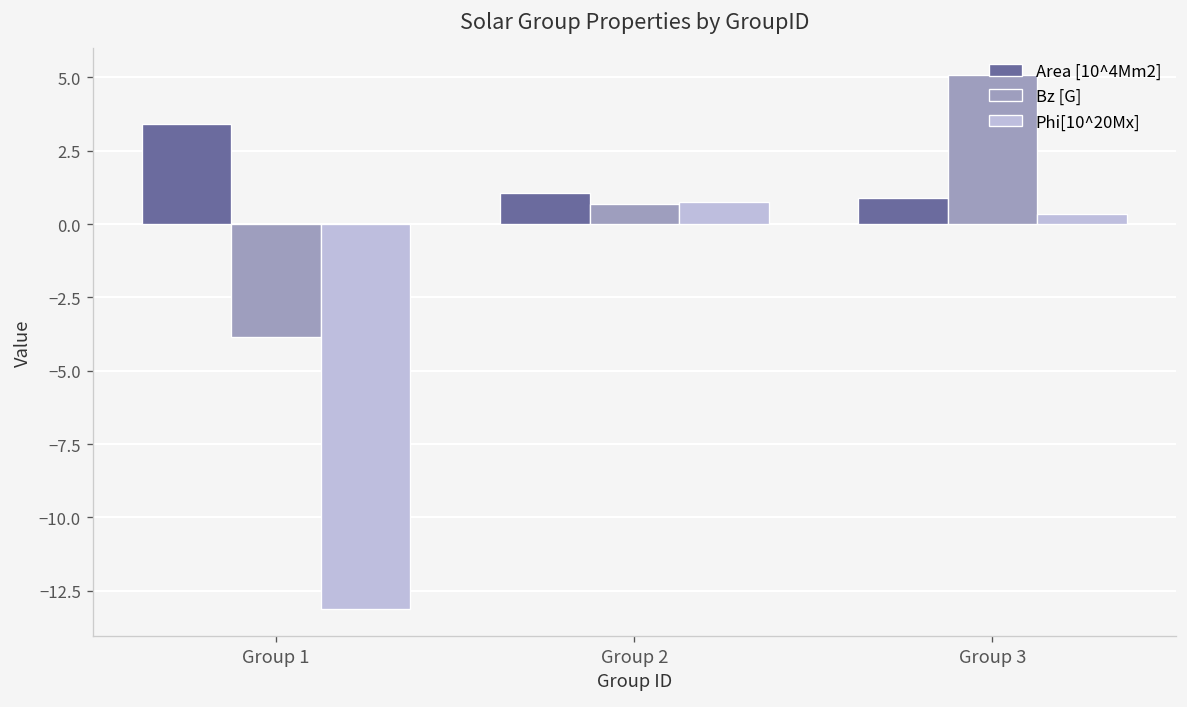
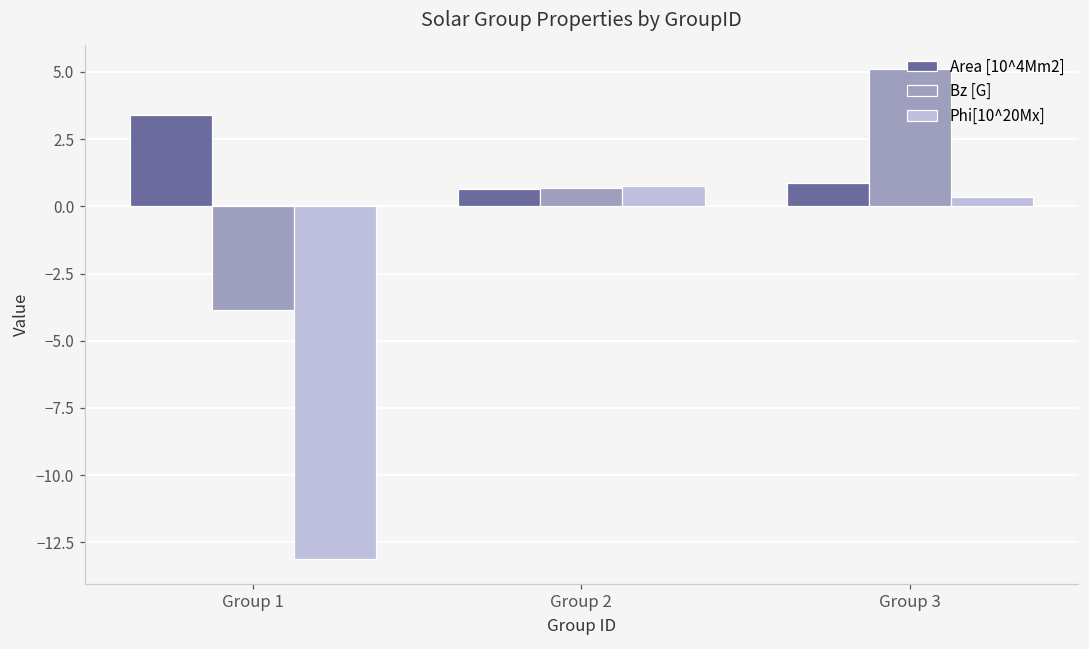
Area [10^4Mm2], Group 2: 1.1 -> 0.6
